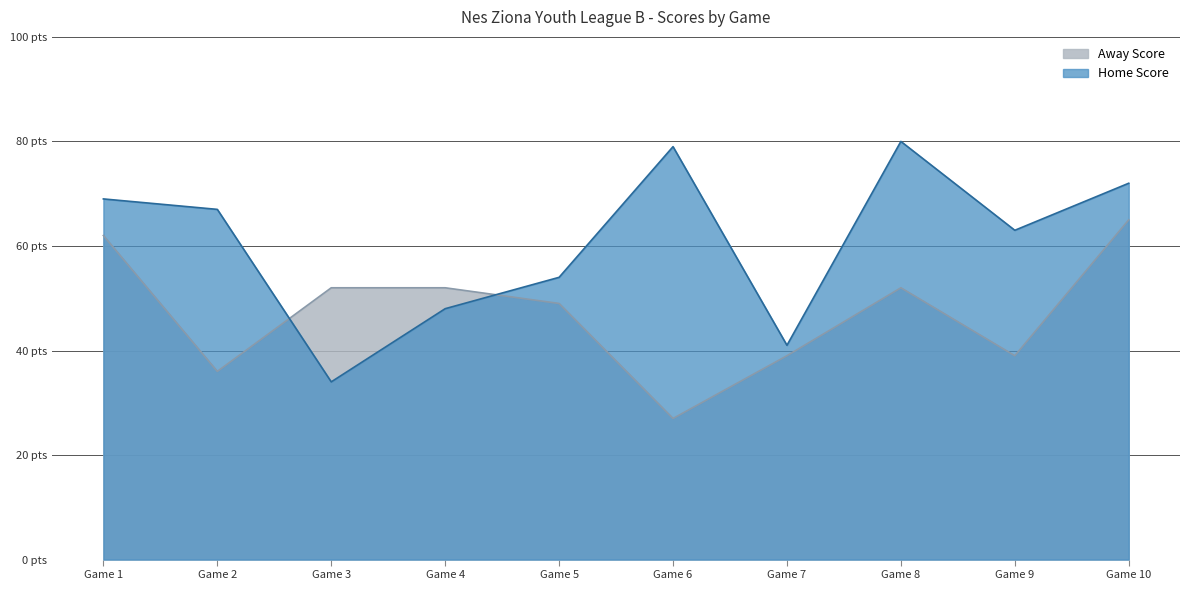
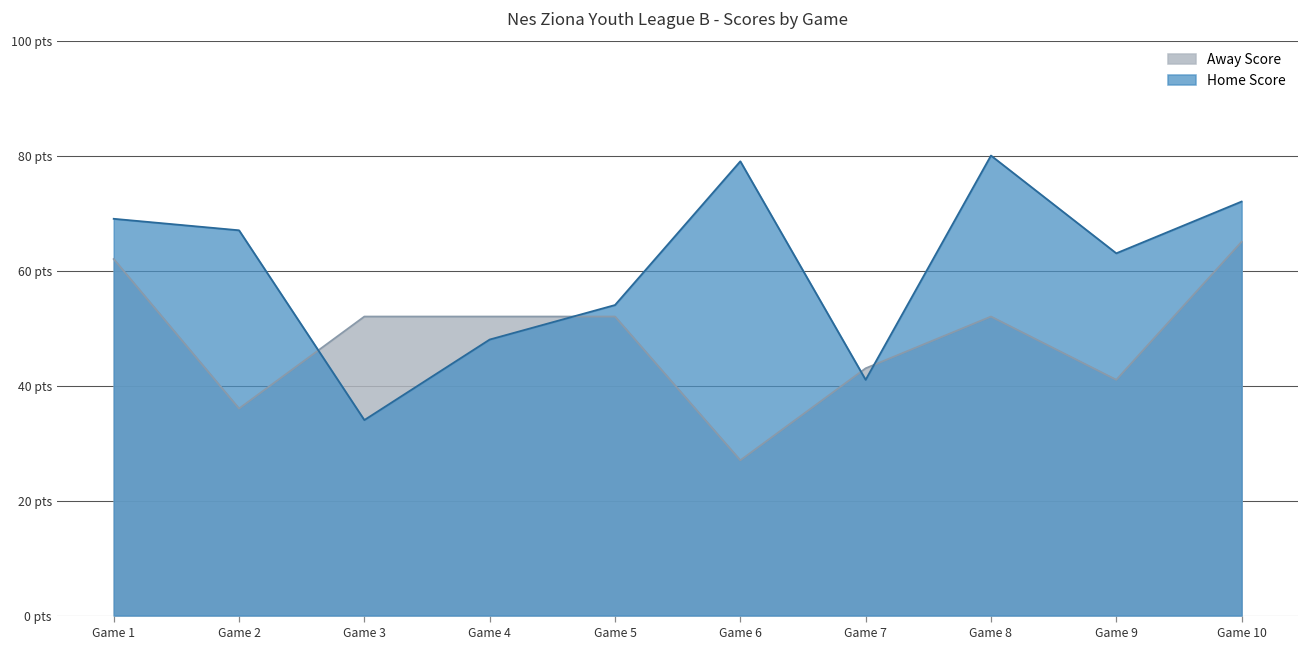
Away Score, Game 5: 49 pts -> 52 pts
Away Score, Game 7: 39 pts -> 43 pts
Away Score, Game 9: 39 pts -> 41 pts
